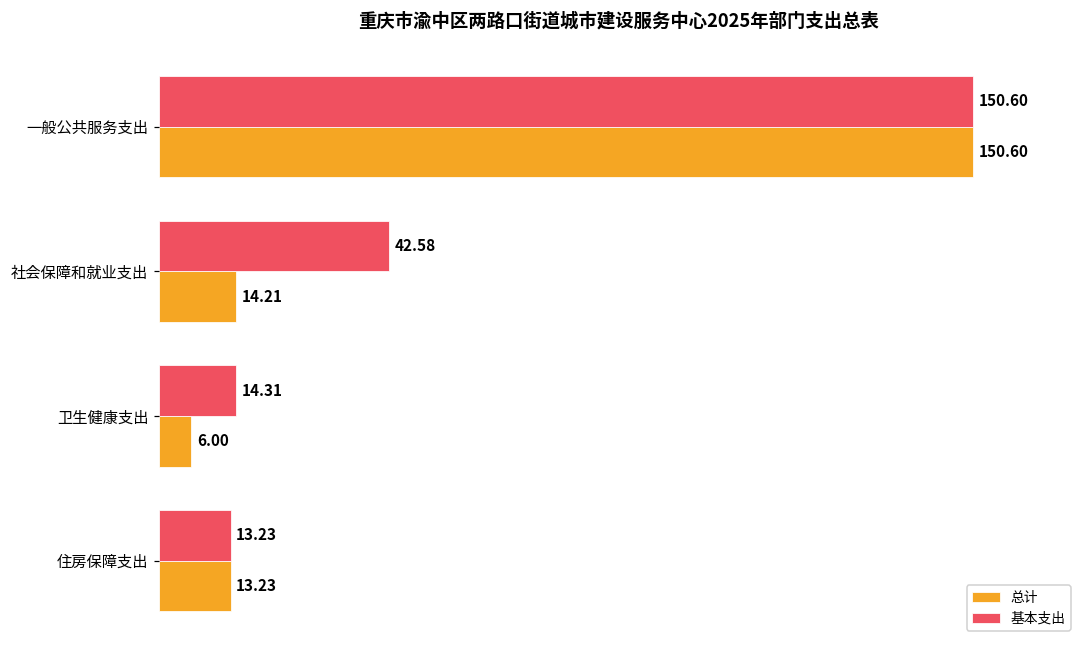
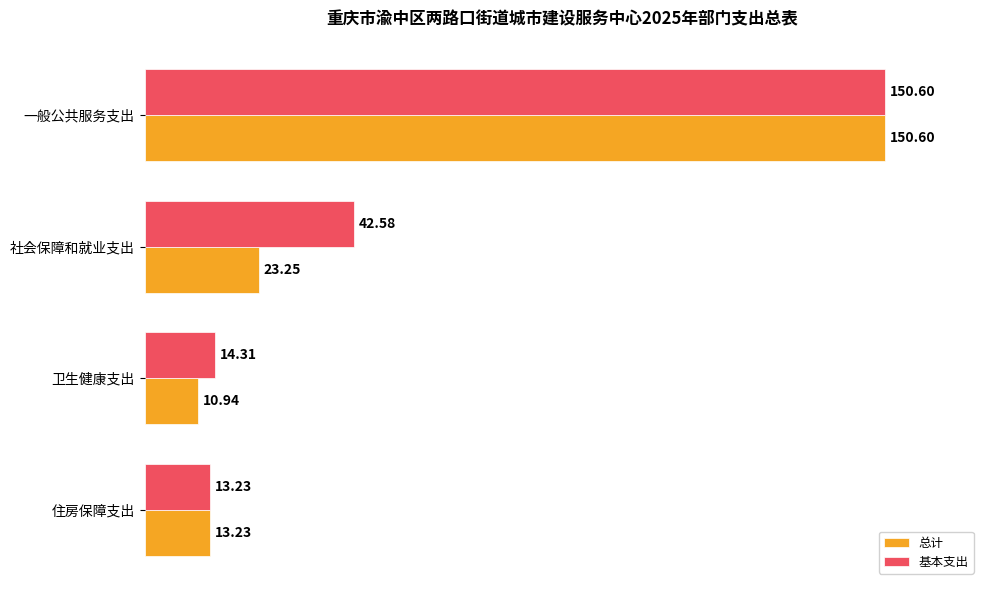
总计, 社会保障和就业支出: 14.21 -> 23.25
总计, 卫生健康支出: 6.00 -> 10.94
